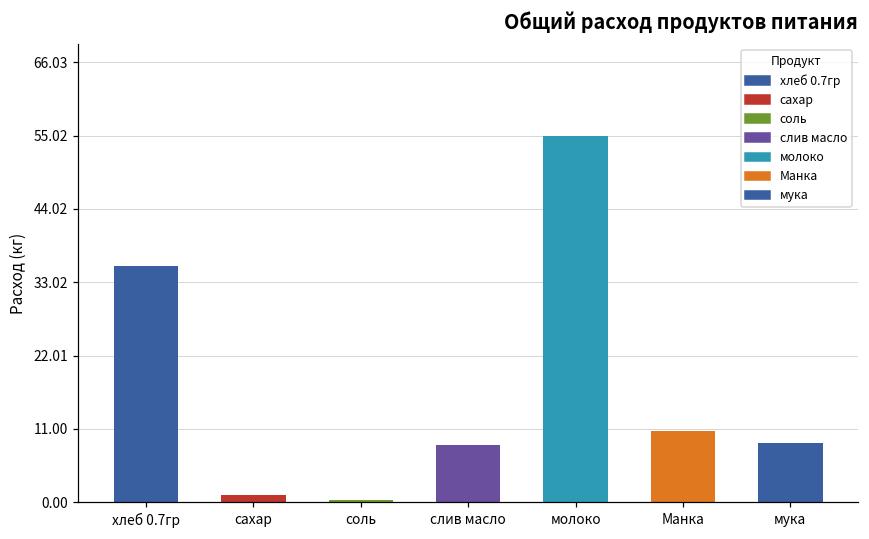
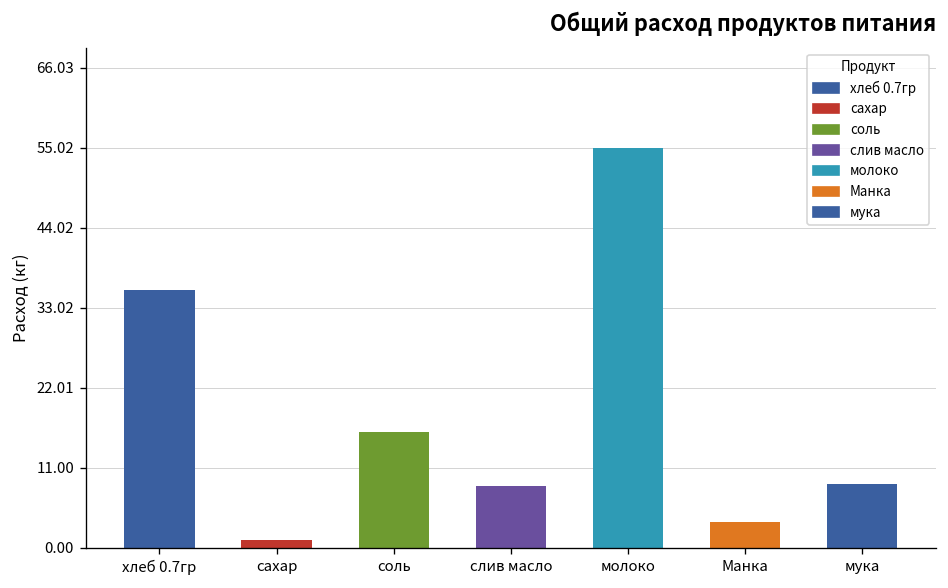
соль: 0 -> 16
Манка: 11 -> 4
